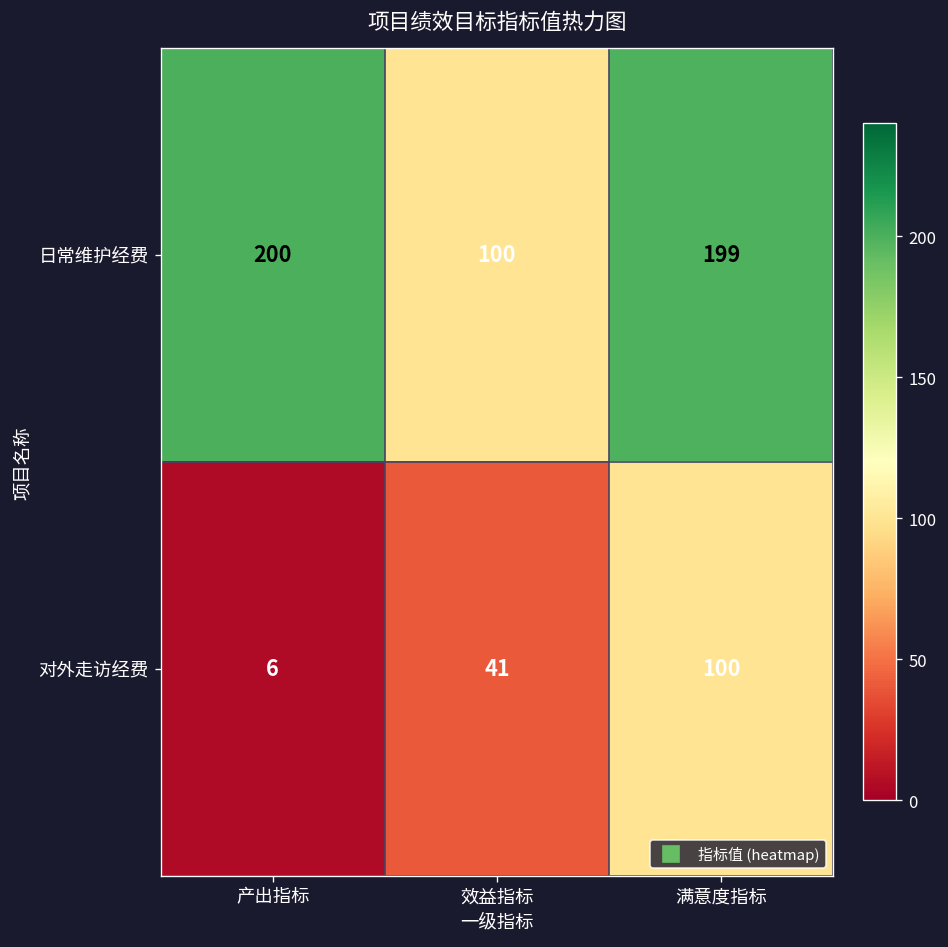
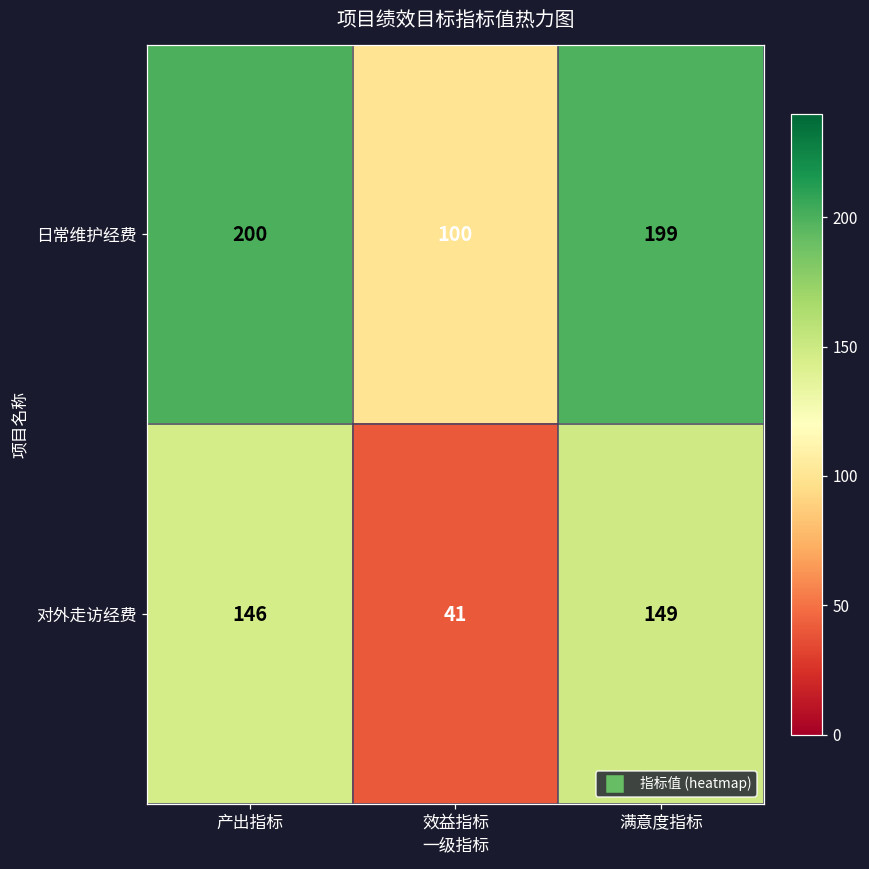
对外走访经费, 产出指标: 6 -> 146
对外走访经费, 满意度指标: 100 -> 149
